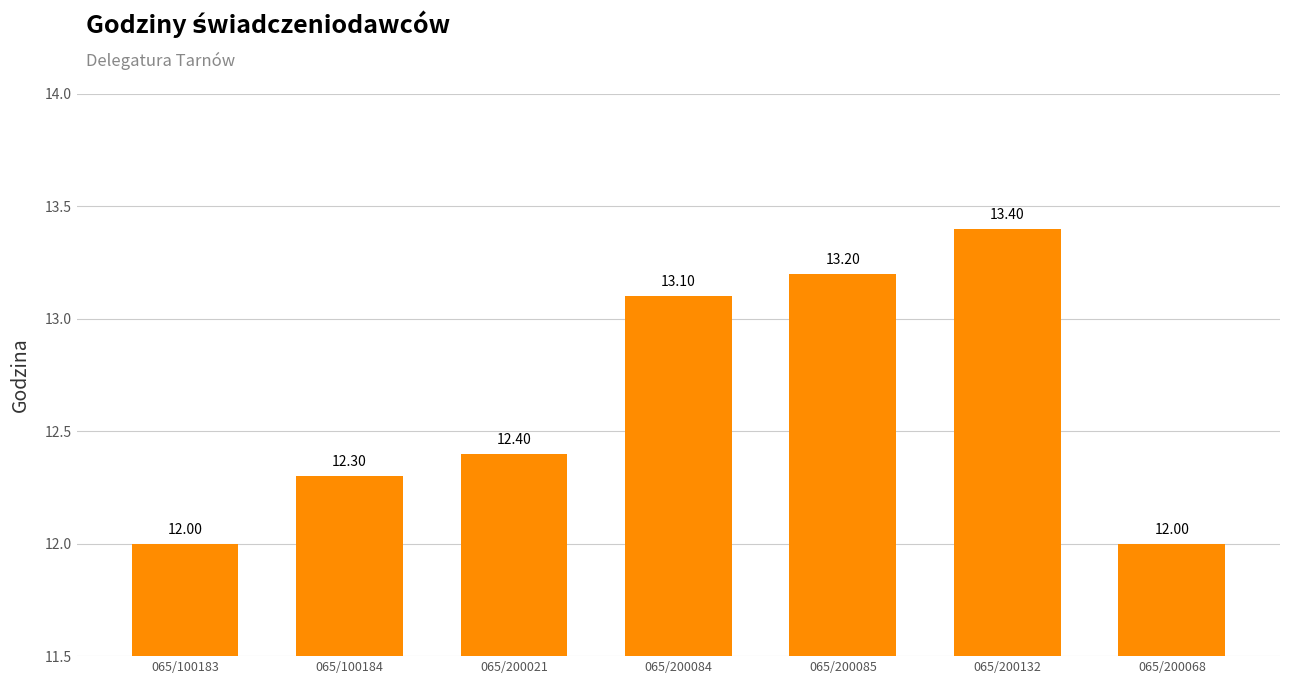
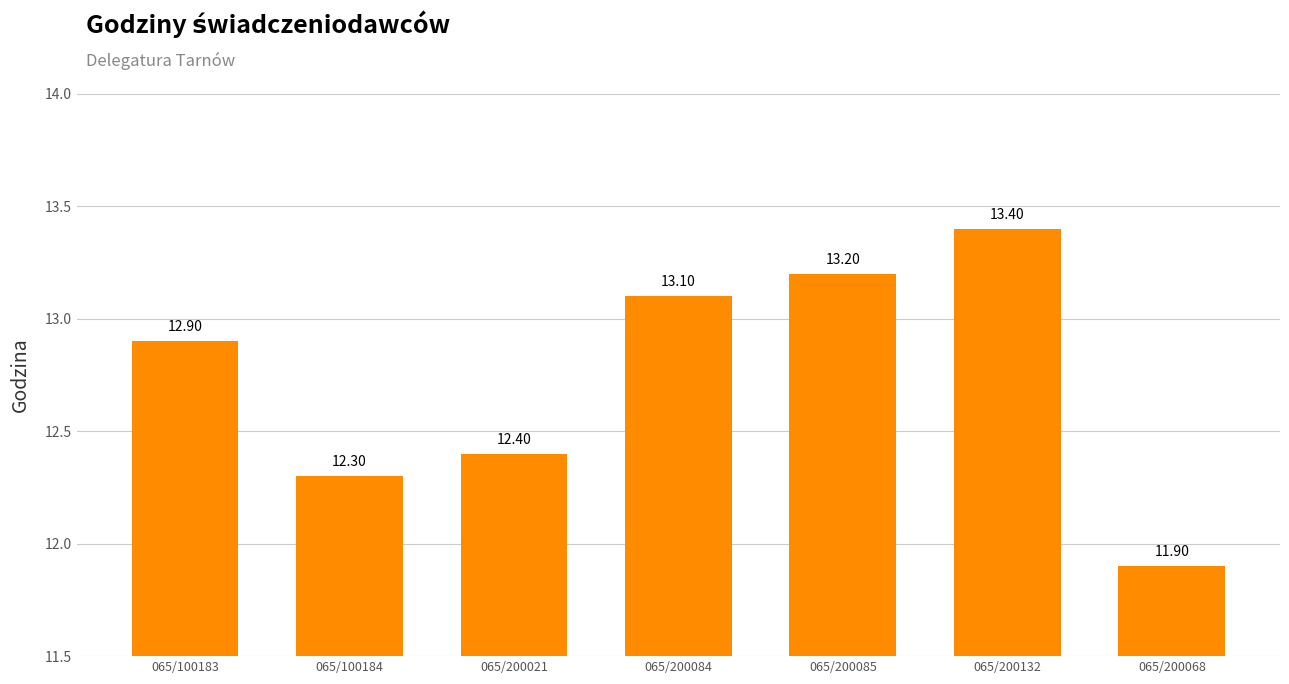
065/100183: 12.00 -> 12.90
065/200068: 12.00 -> 11.90
